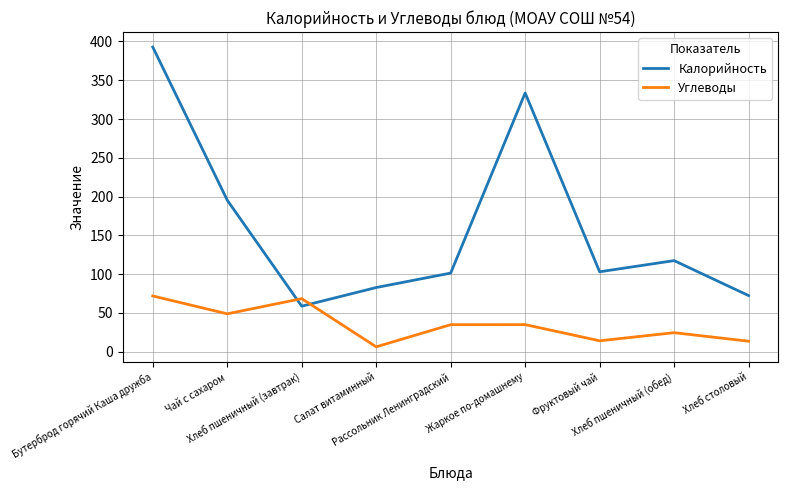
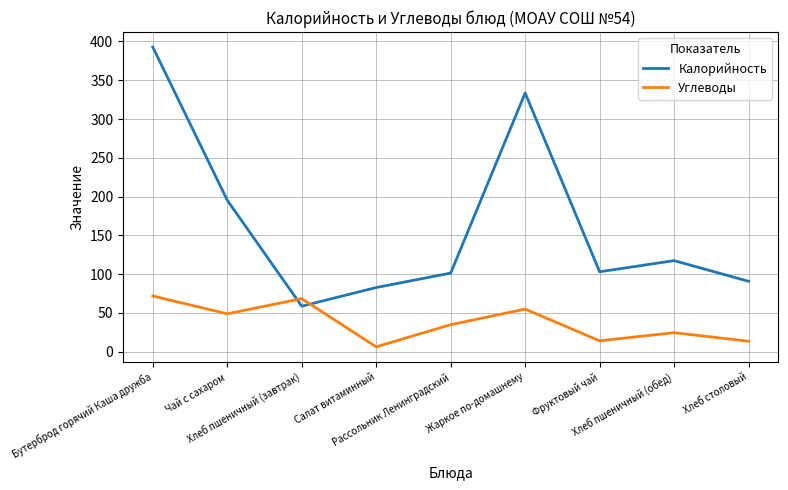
Углеводы, Жаркое по-домашнему: 40 -> 60
Калорийность, Хлеб столовый: 70 -> 90
